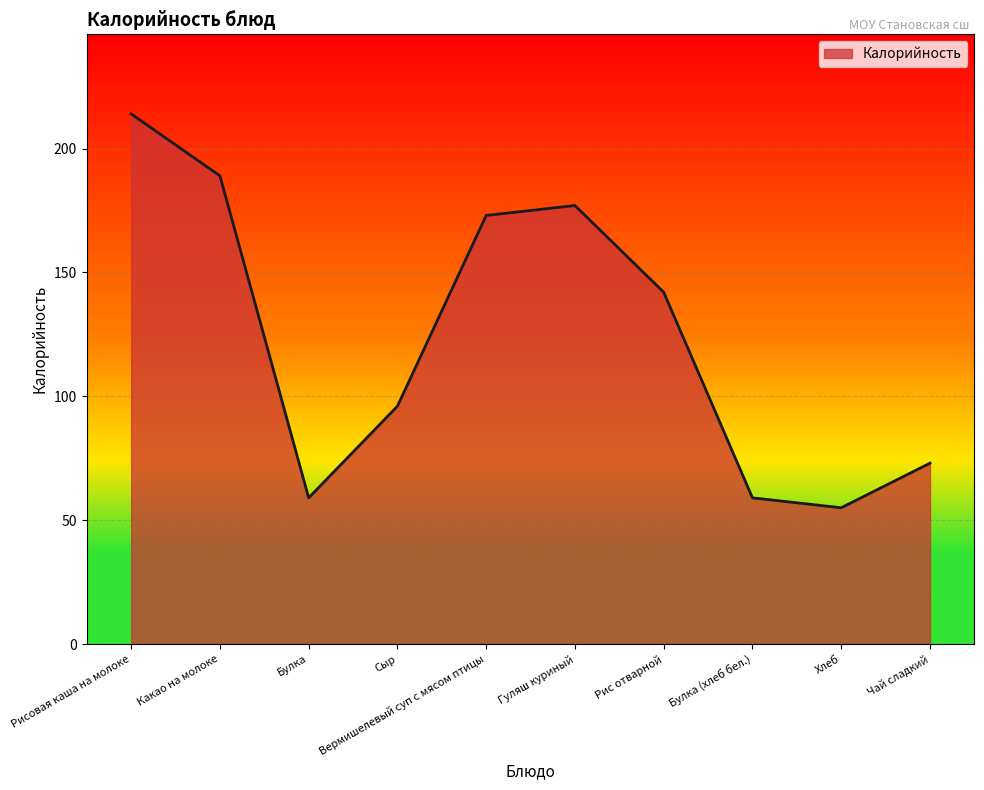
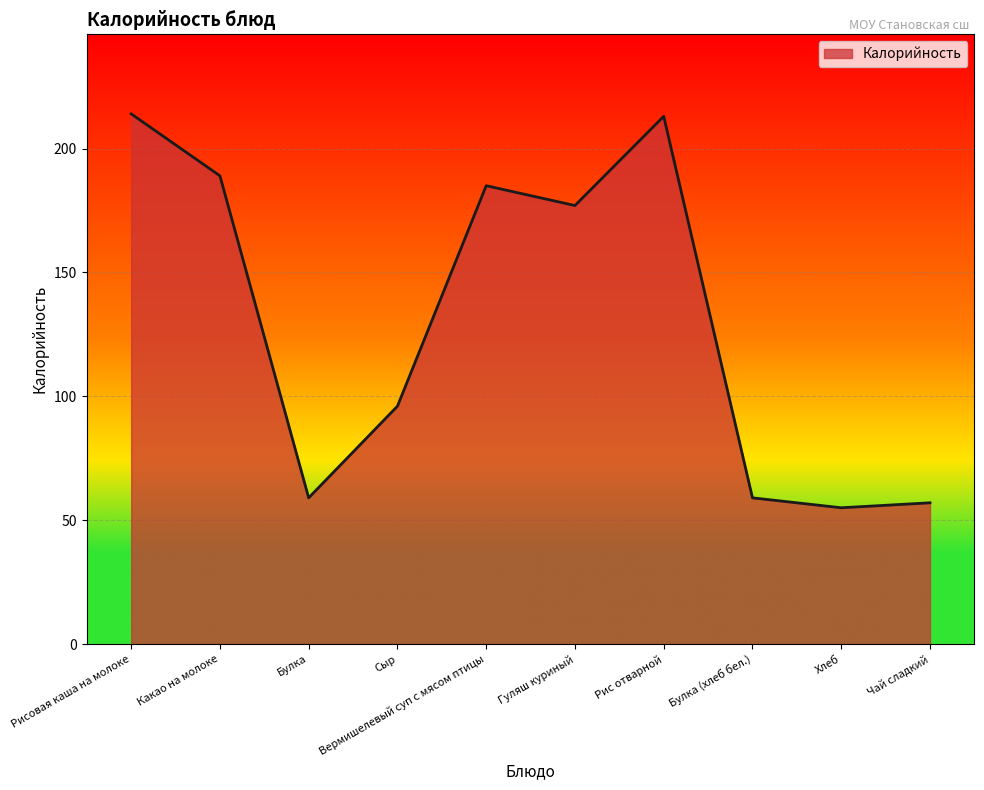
Вермишелевый суп с мясом птицы: 173 -> 185
Рис отварной: 142 -> 213
Чай сладкий: 73 -> 57
